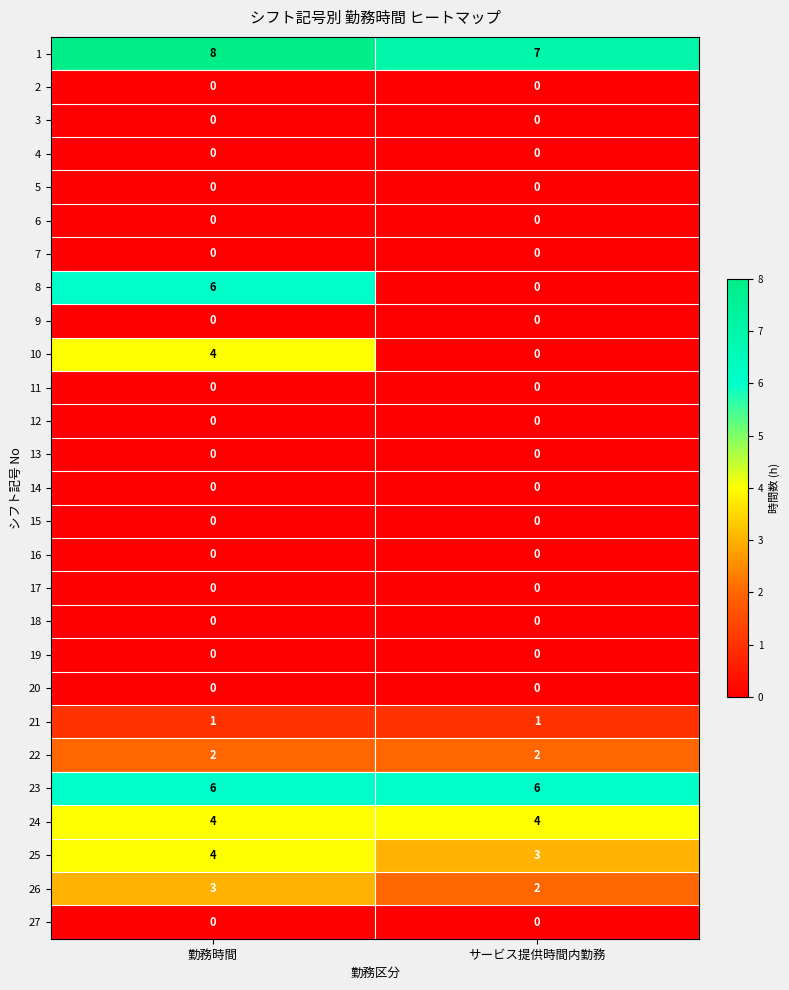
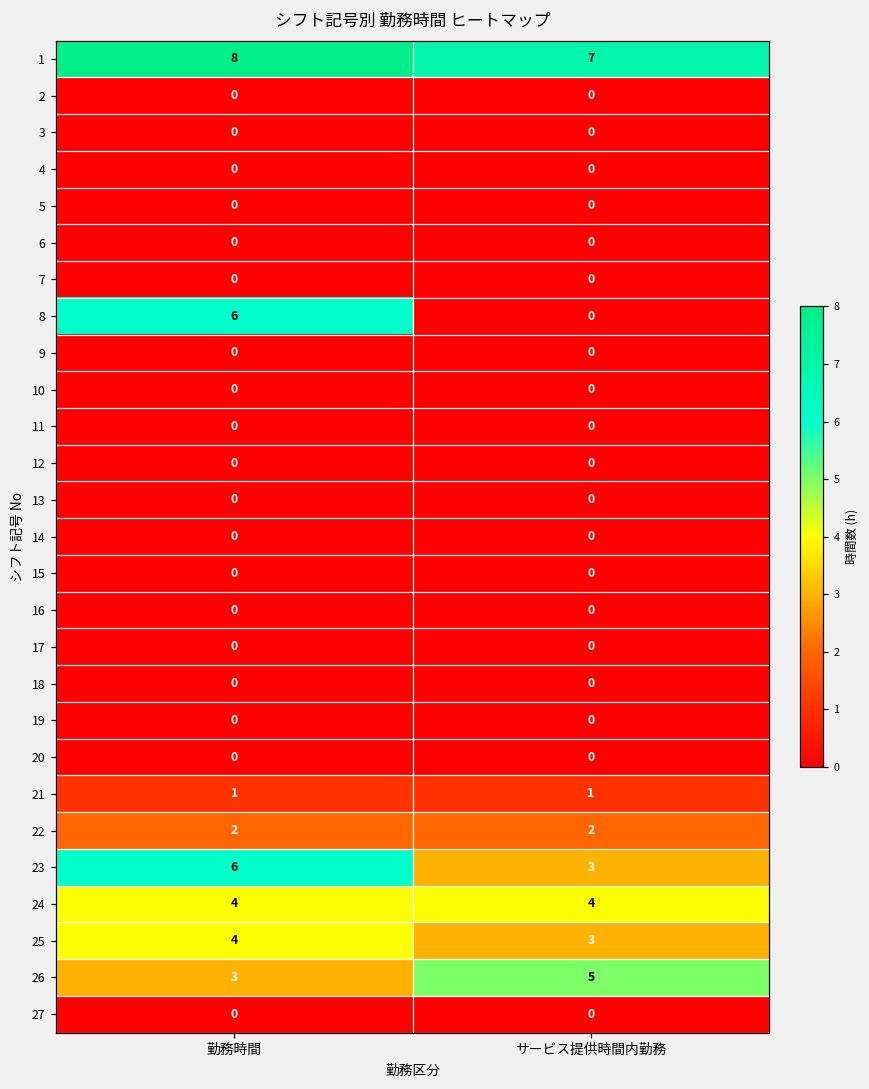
10, 勤務時間: 4 -> 0
23, サービス提供時間内勤務: 6 -> 3
26, サービス提供時間内勤務: 2 -> 5
